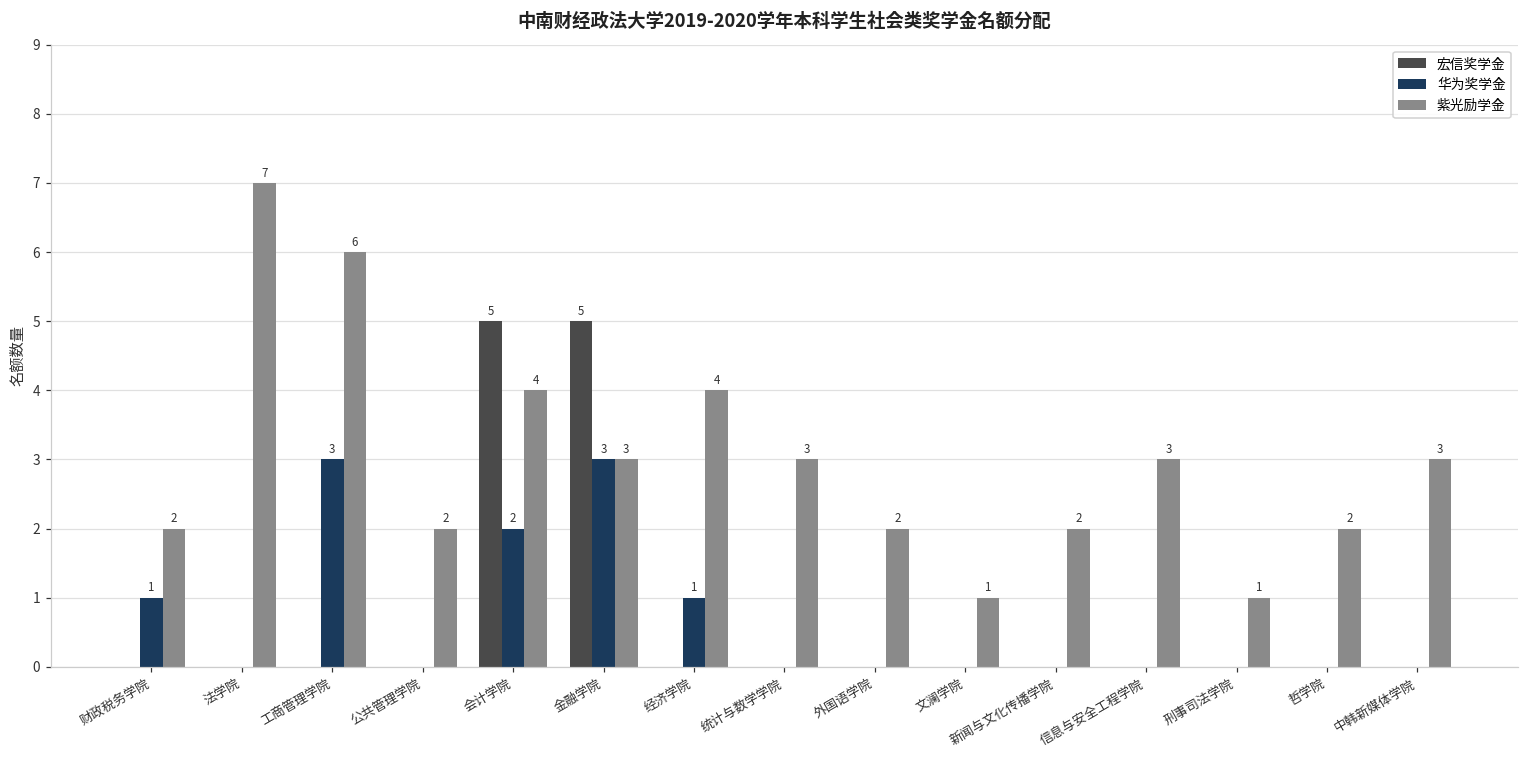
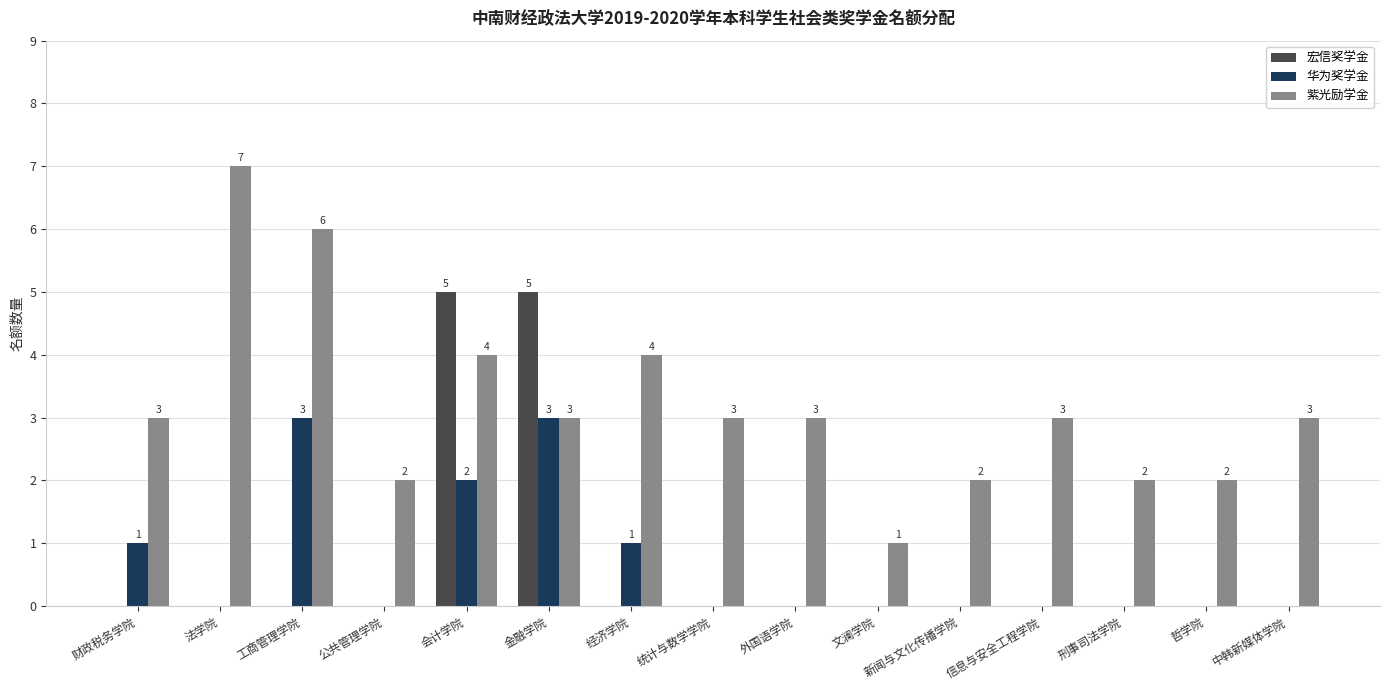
紫光励学金, 财政税务学院: 2 -> 3
紫光励学金, 外国语学院: 2 -> 3
紫光励学金, 刑事司法学院: 1 -> 2
